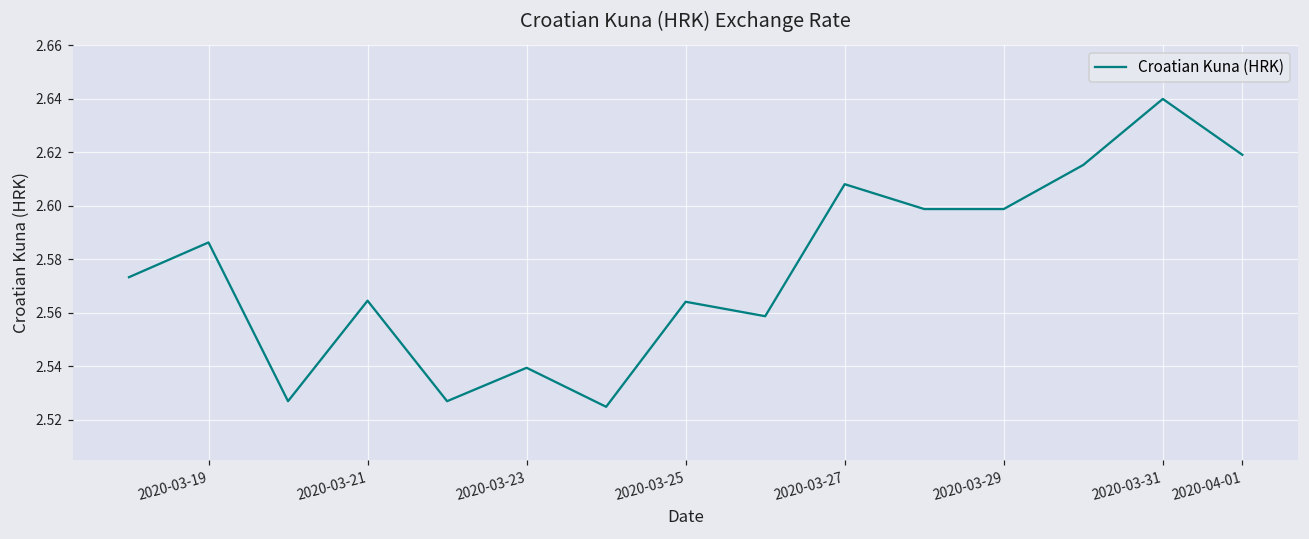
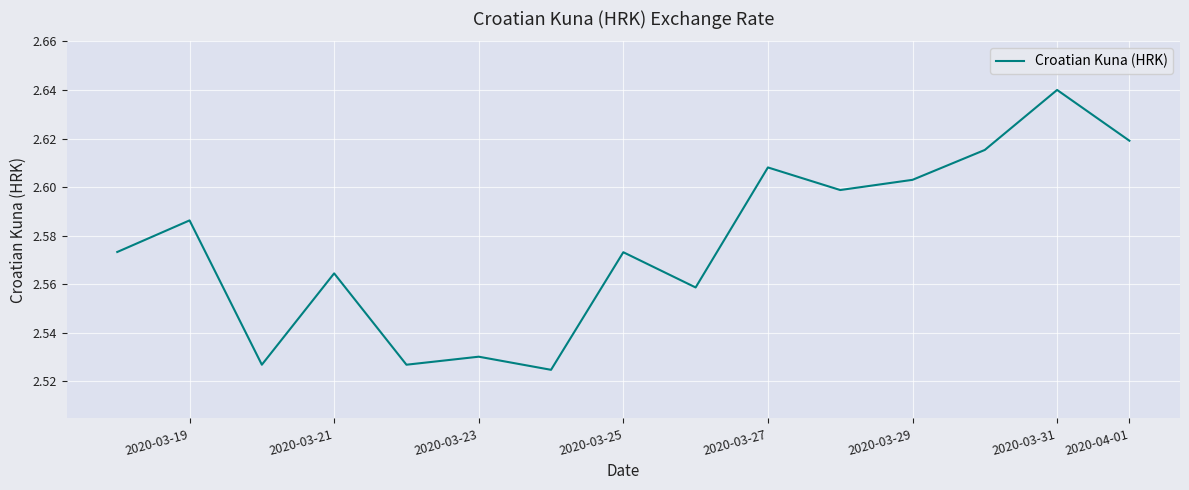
2020-03-23: 2.539 -> 2.530
2020-03-25: 2.564 -> 2.573
2020-03-29: 2.599 -> 2.603
